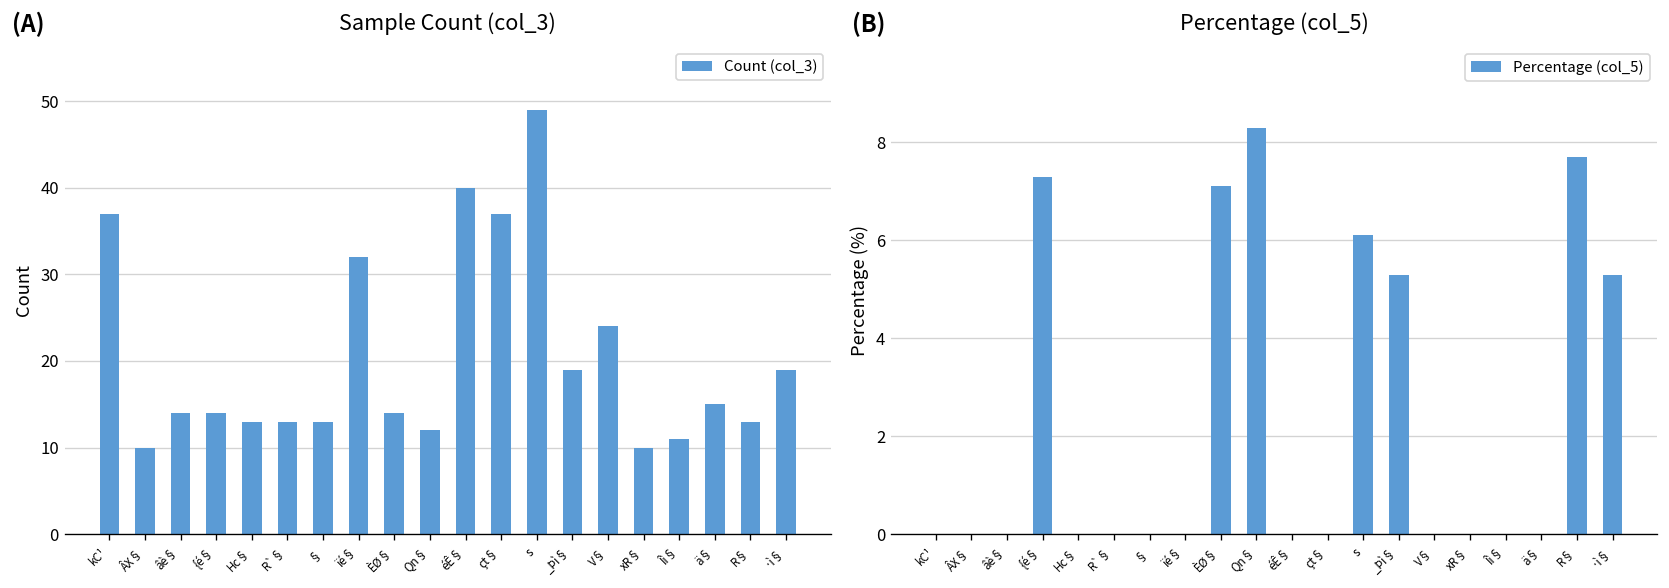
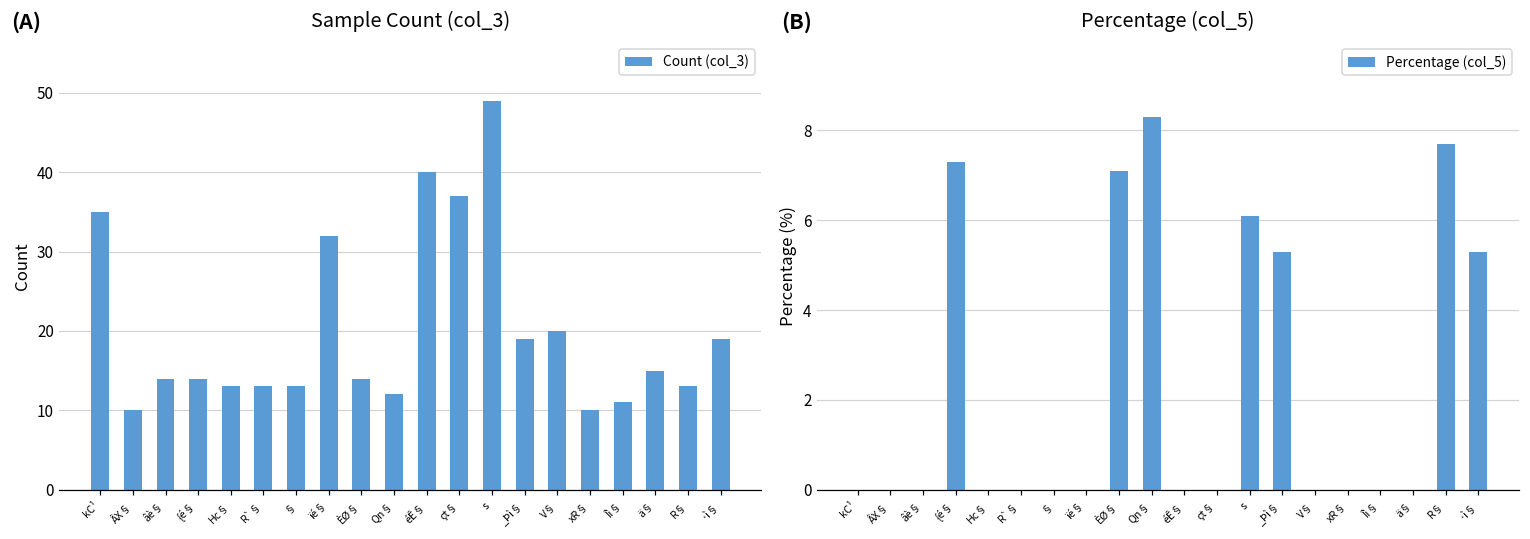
Sample Count (col_3), kC¹: 37 -> 35
Sample Count (col_3), V§: 24 -> 20
